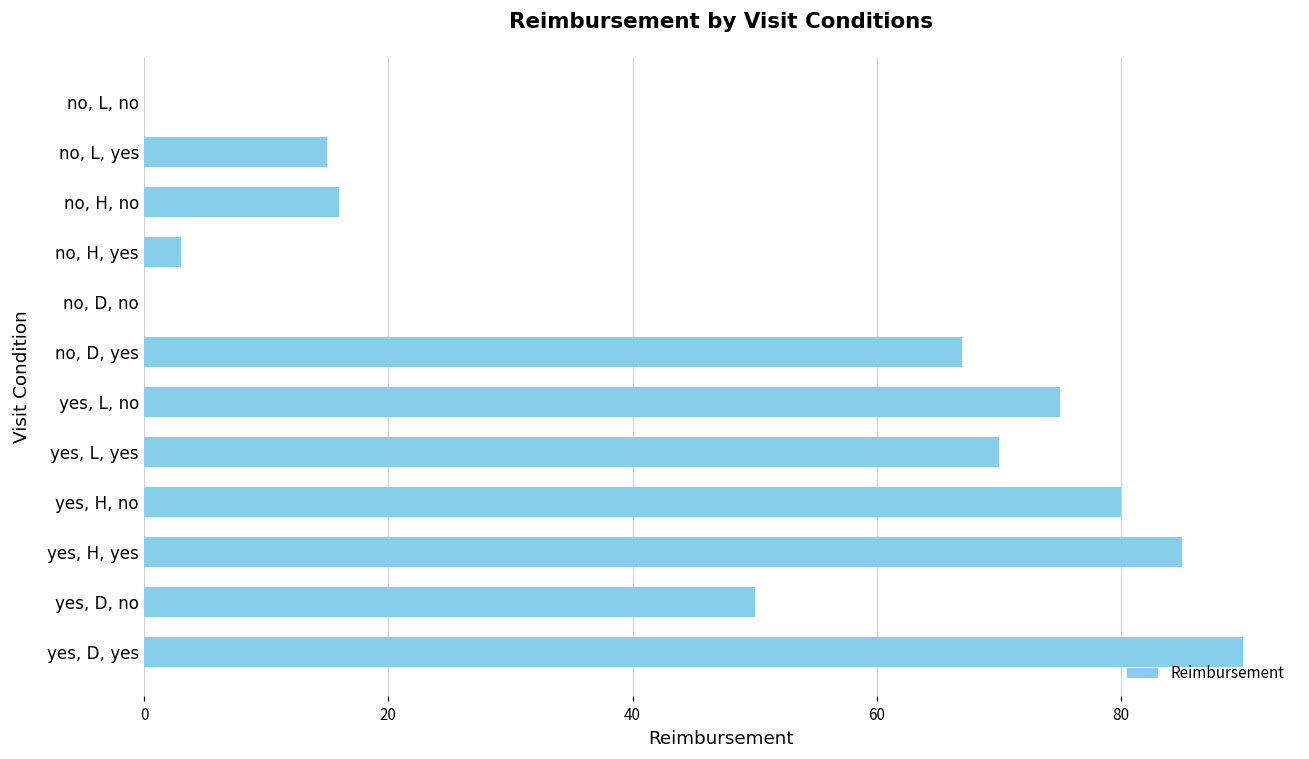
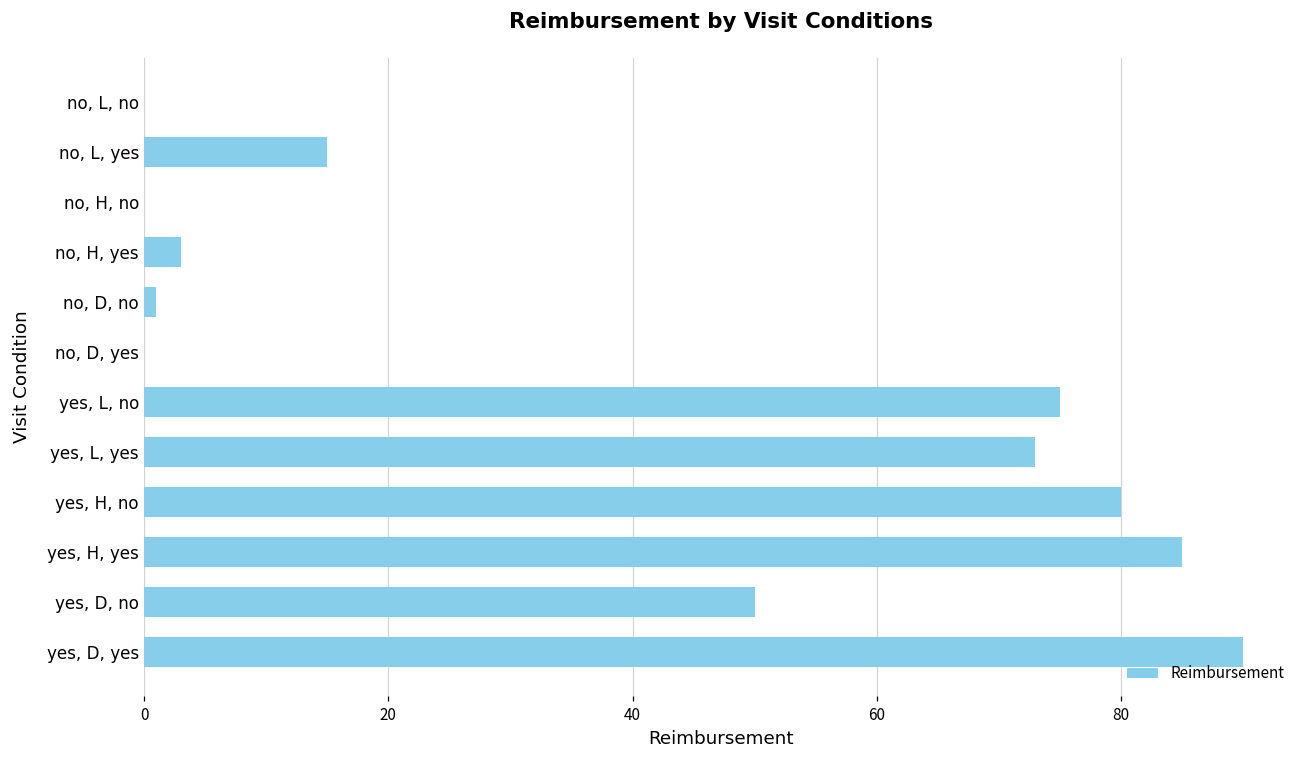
no, H, no: 16 -> 0
no, D, no: 0 -> 1
no, D, yes: 67 -> 0
yes, L, yes: 70 -> 73
